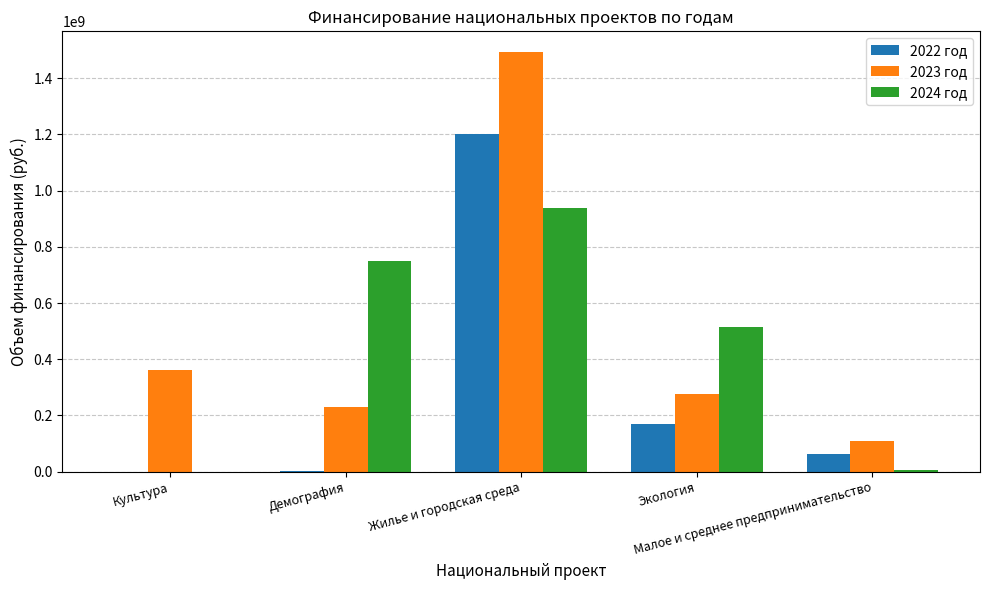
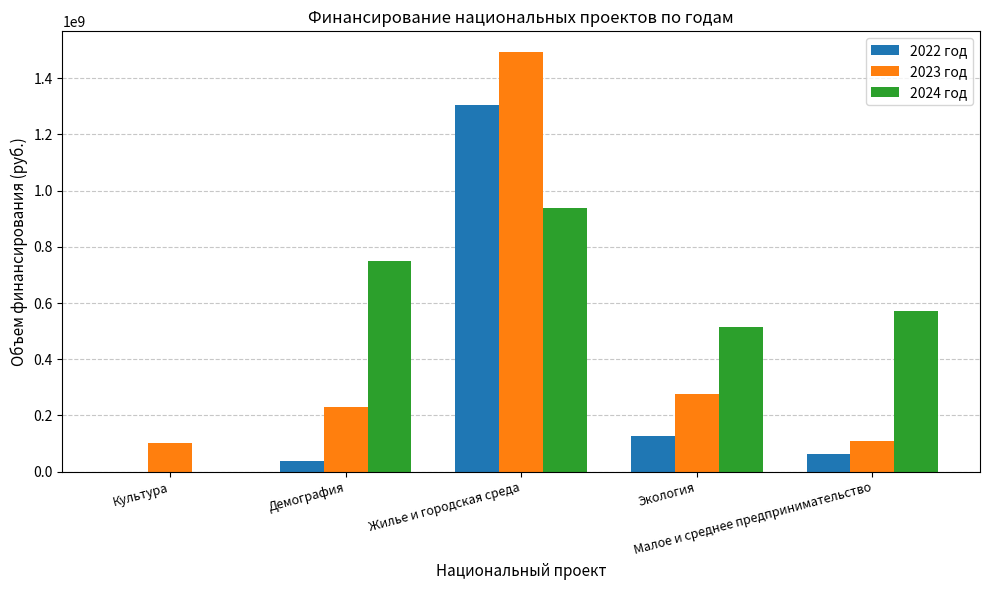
2023 год, Культура: 360000000 -> 100000000
2022 год, Демография: 0 -> 40000000
2022 год, Жилье и городская среда: 1200000000 -> 1300000000
2022 год, Экология: 170000000 -> 130000000
2024 год, Малое и среднее предпринимательство: 10000000 -> 570000000
